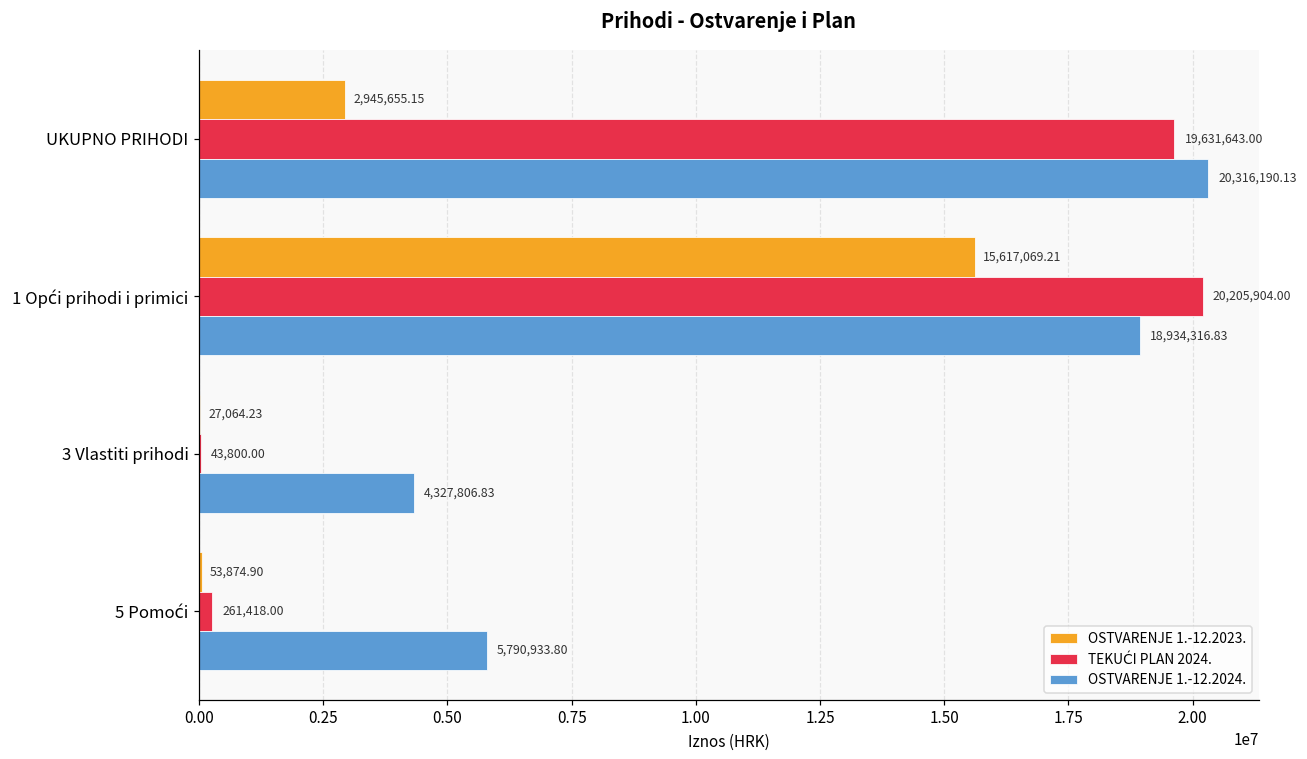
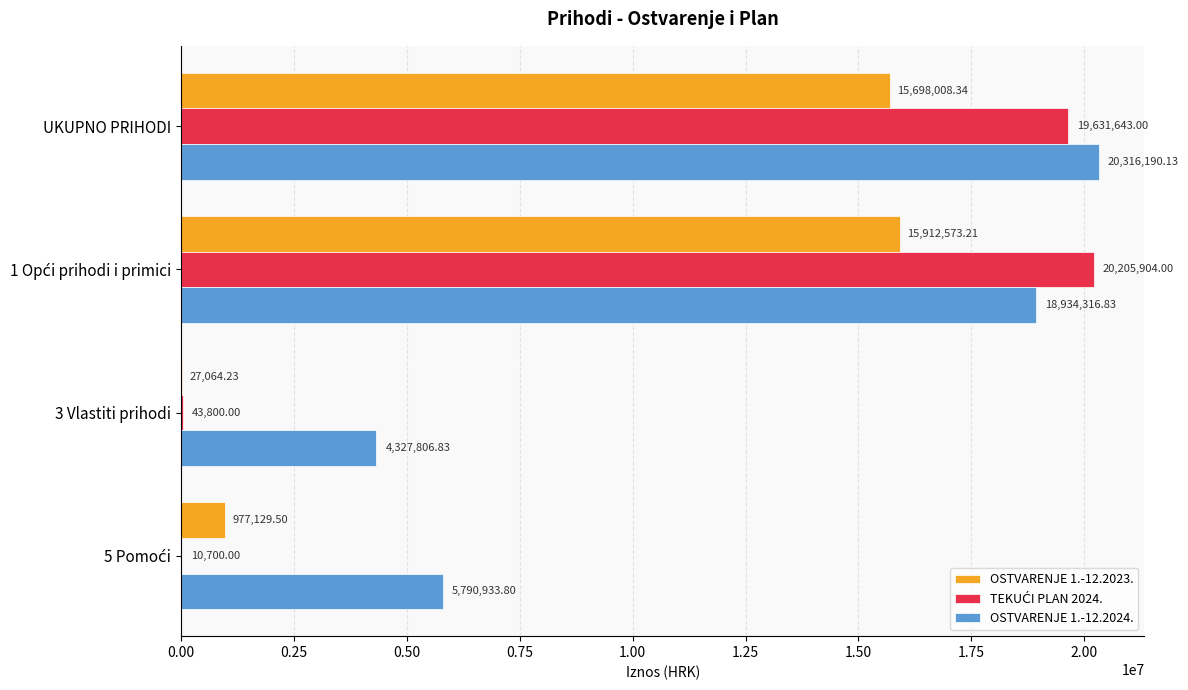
OSTVARENJE 1.-12.2023., UKUPNO PRIHODI: 2,945,655.15 -> 15,698,008.34
OSTVARENJE 1.-12.2023., 1 Opći prihodi i primici: 15,617,069.21 -> 15,912,573.21
OSTVARENJE 1.-12.2023., 5 Pomoći: 53,874.90 -> 977,129.50
TEKUĆI PLAN 2024., 5 Pomoći: 261,418.00 -> 10,700.00
